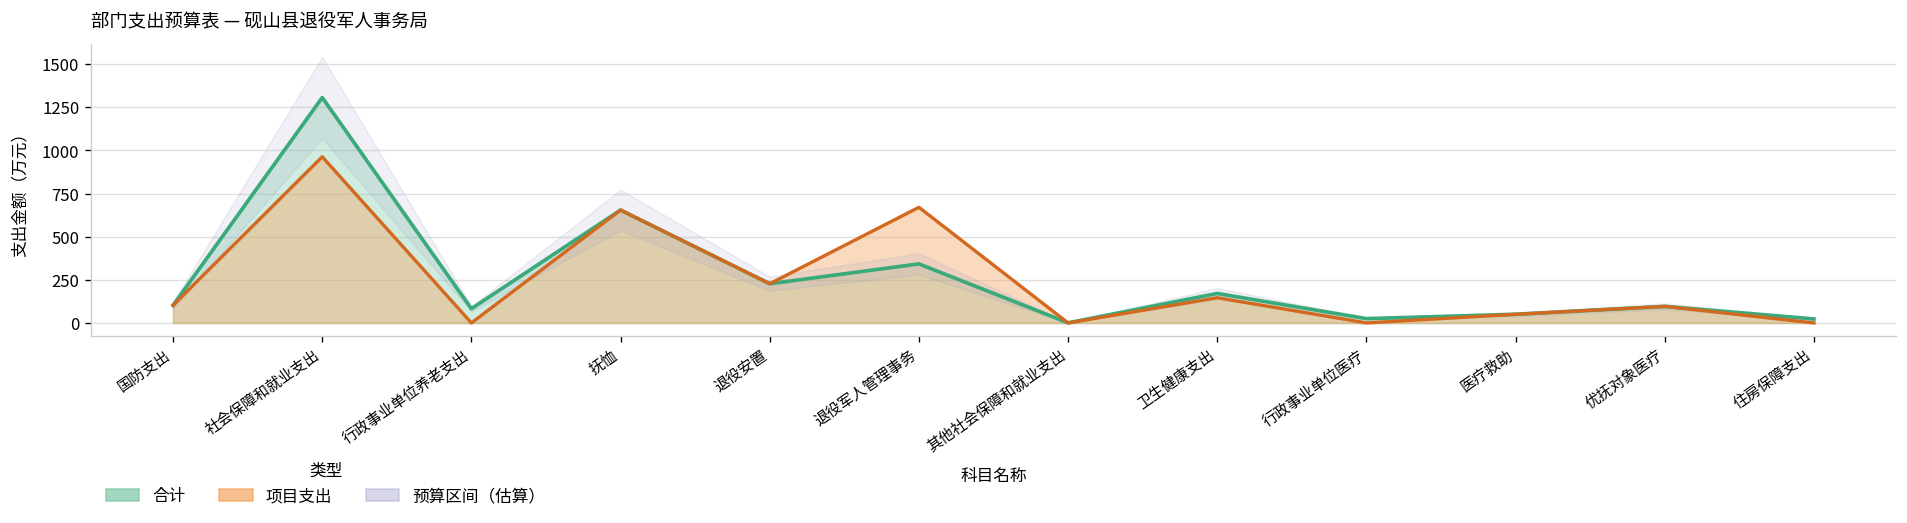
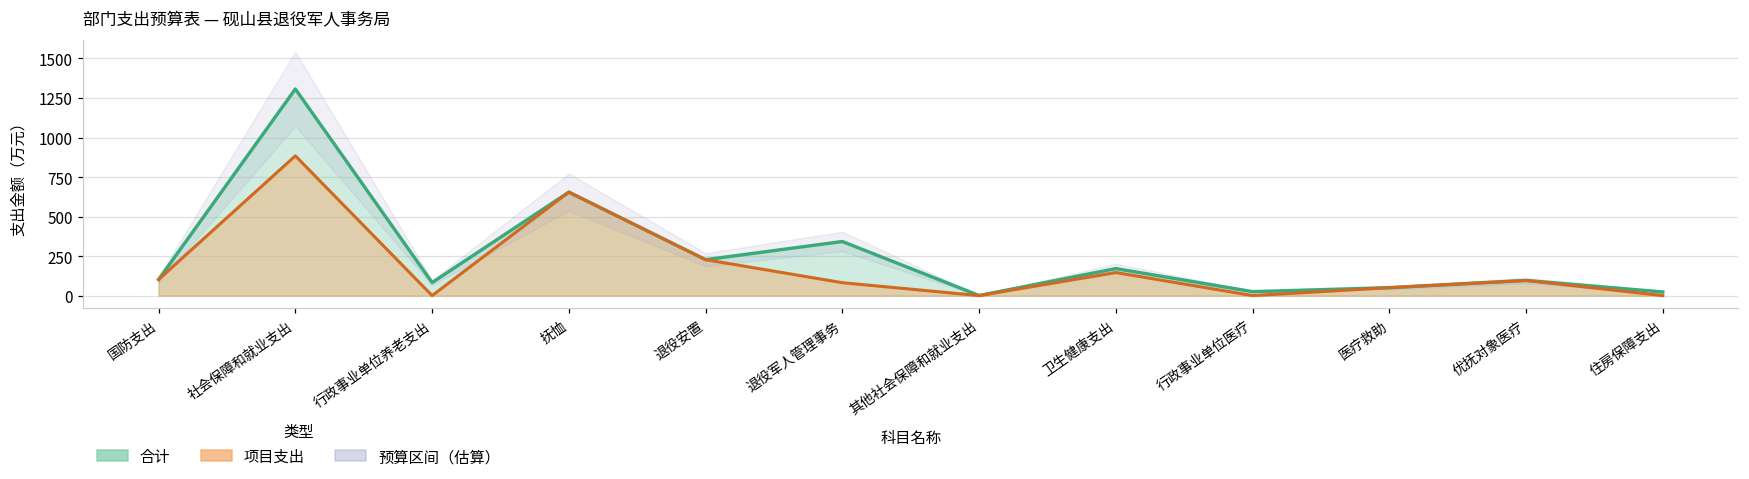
项目支出, 社会保障和就业支出: 960 -> 880
项目支出, 退役军人管理事务: 670 -> 80
